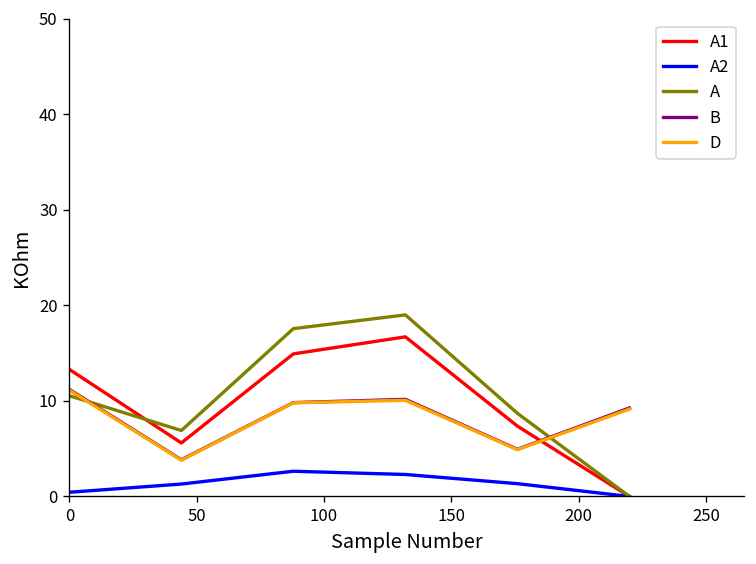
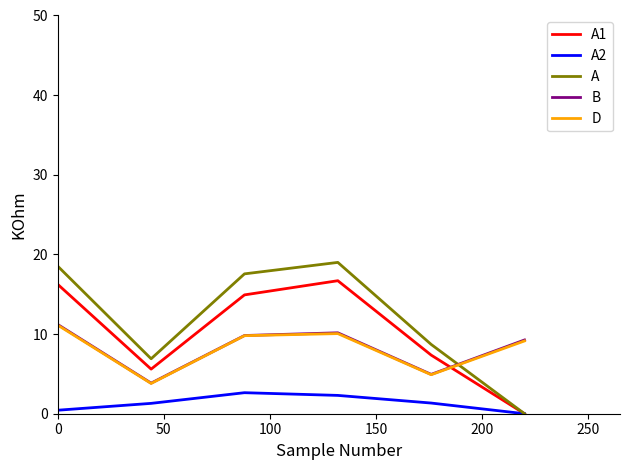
A1, 0: 13 -> 16
A, 0: 11 -> 19
